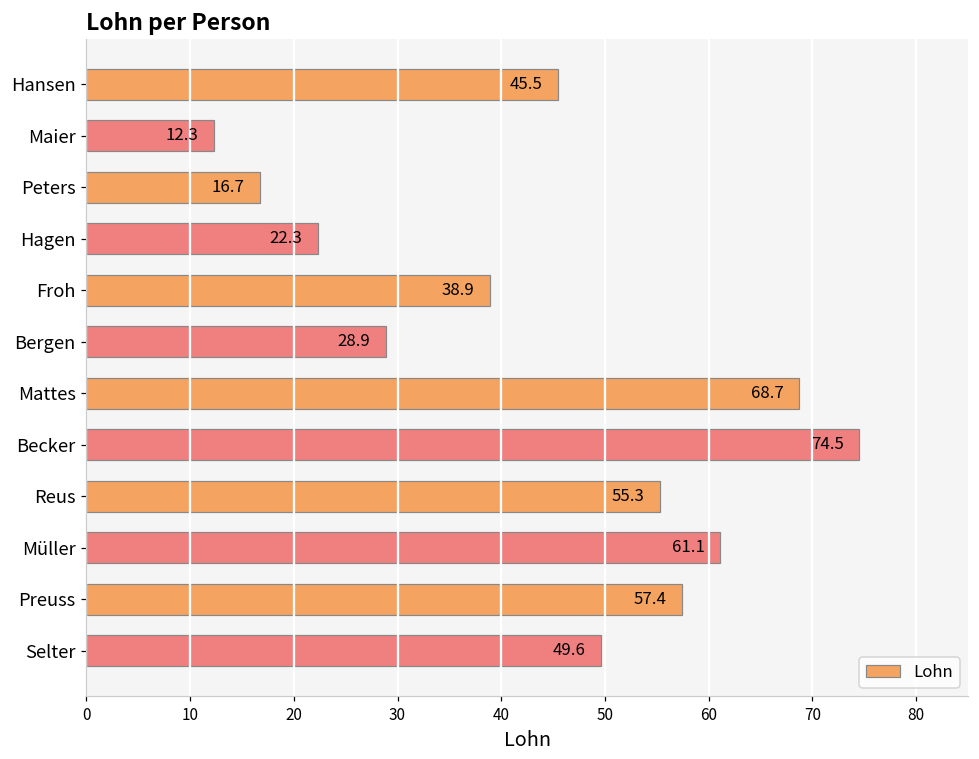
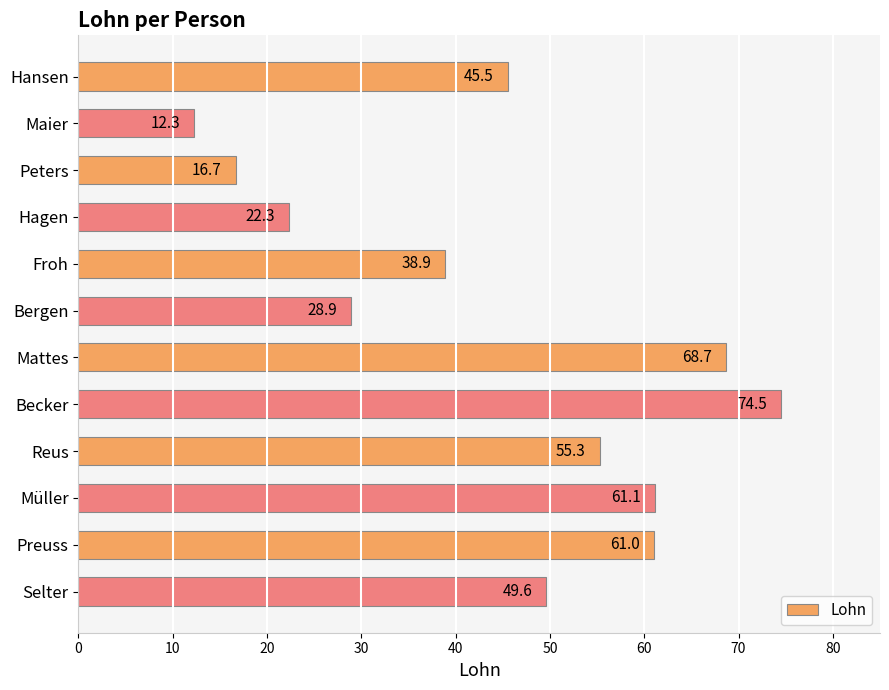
Preuss: 57.4 -> 61.0
